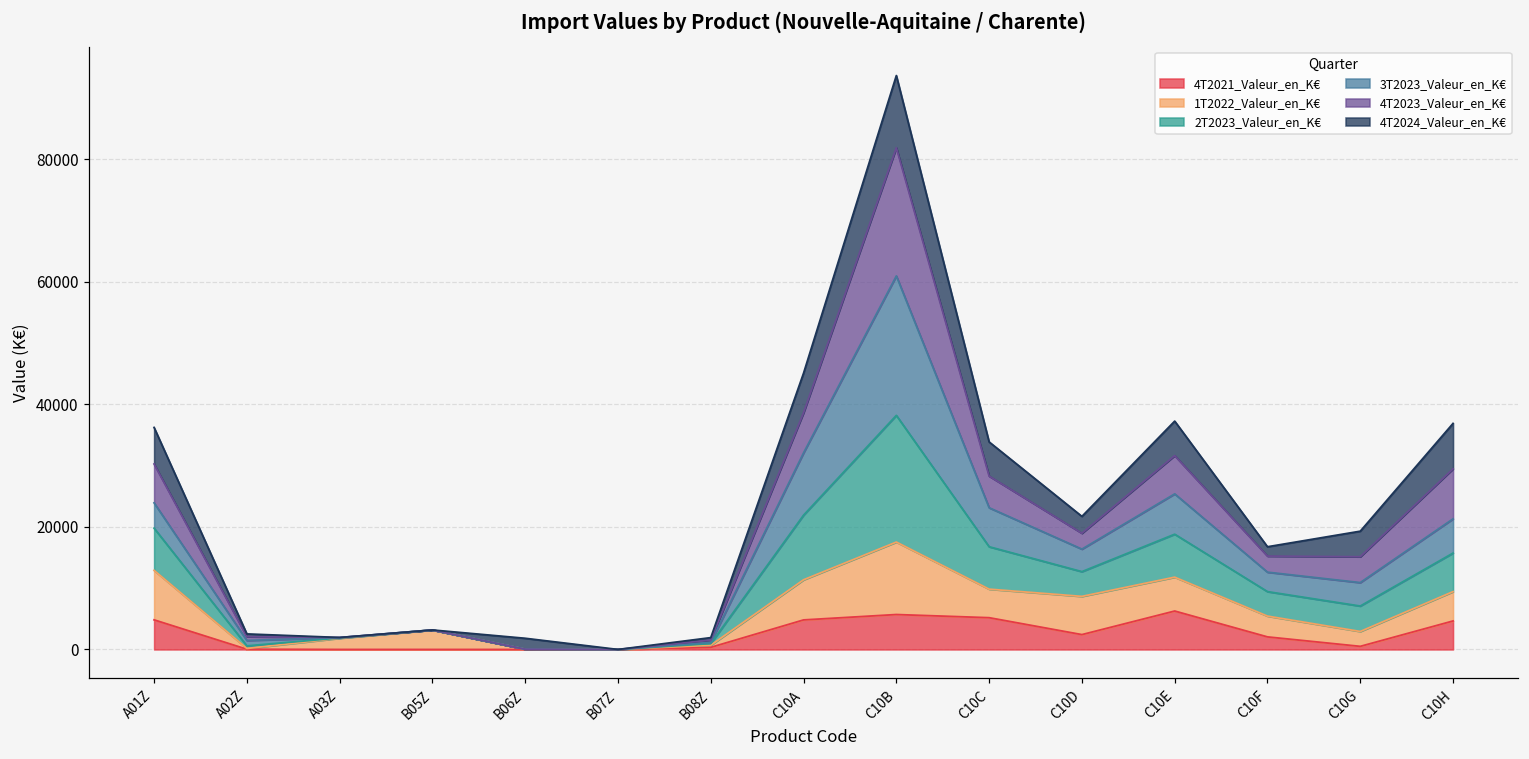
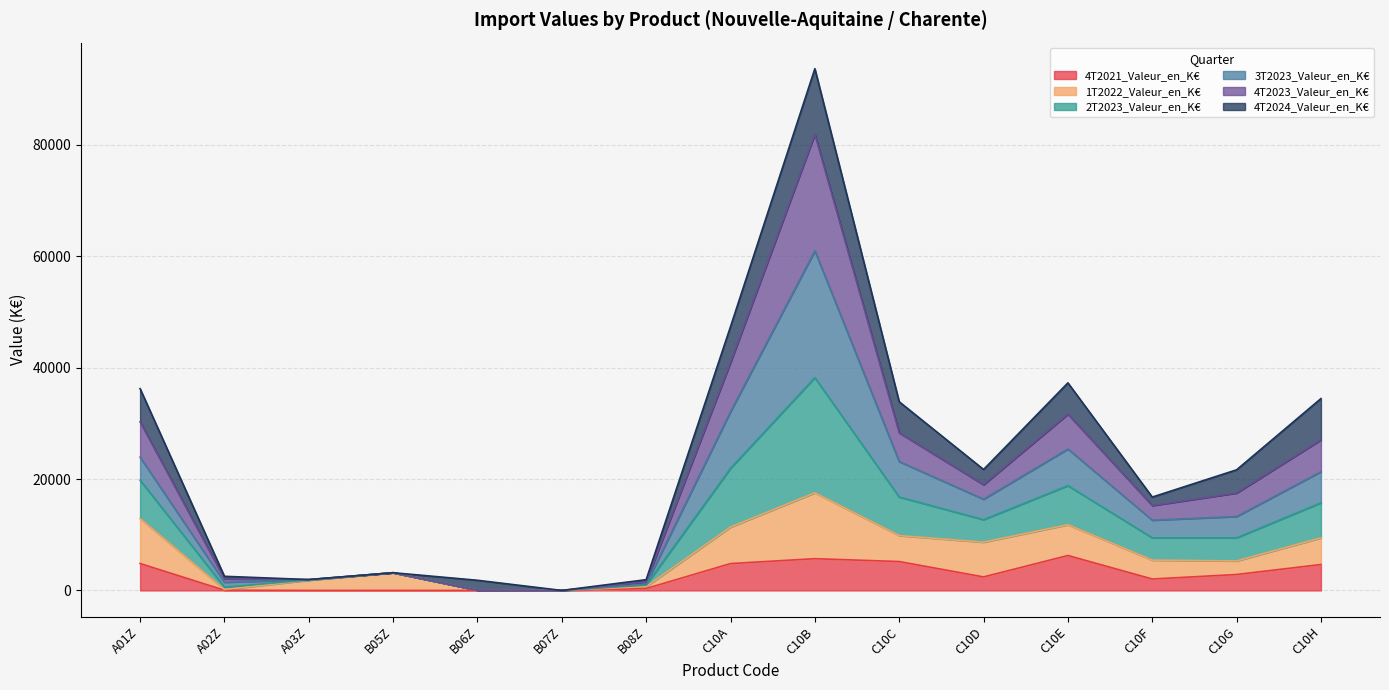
4T2023_Valeur_en_K€, C10A: 7000 -> 9000
4T2021_Valeur_en_K€, C10G: 1000 -> 3000
4T2023_Valeur_en_K€, C10H: 8000 -> 6000
